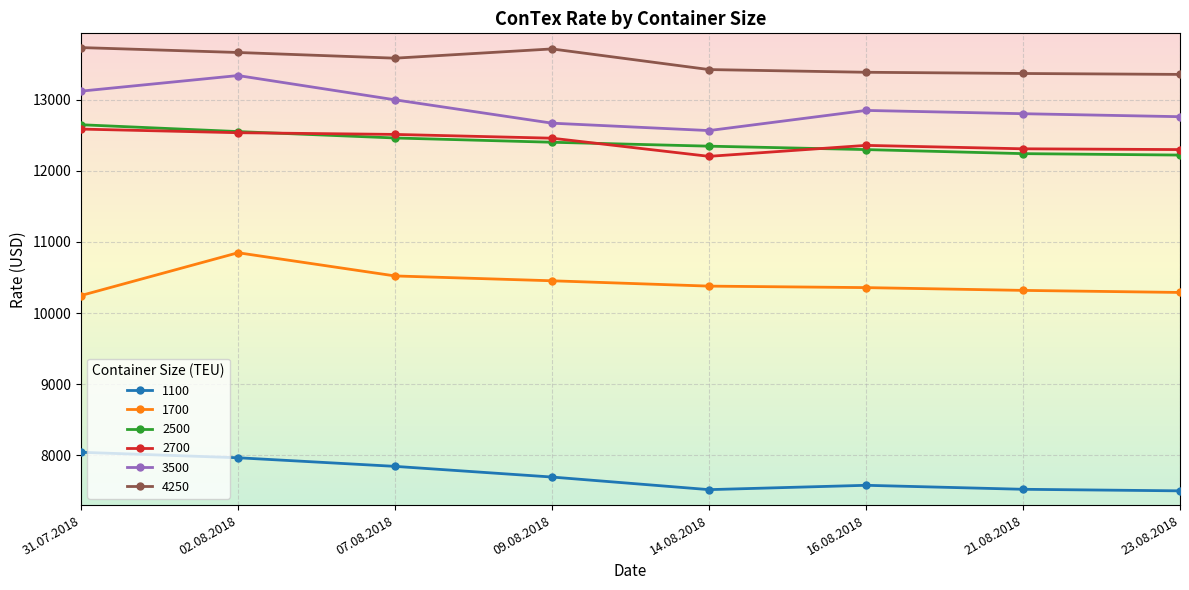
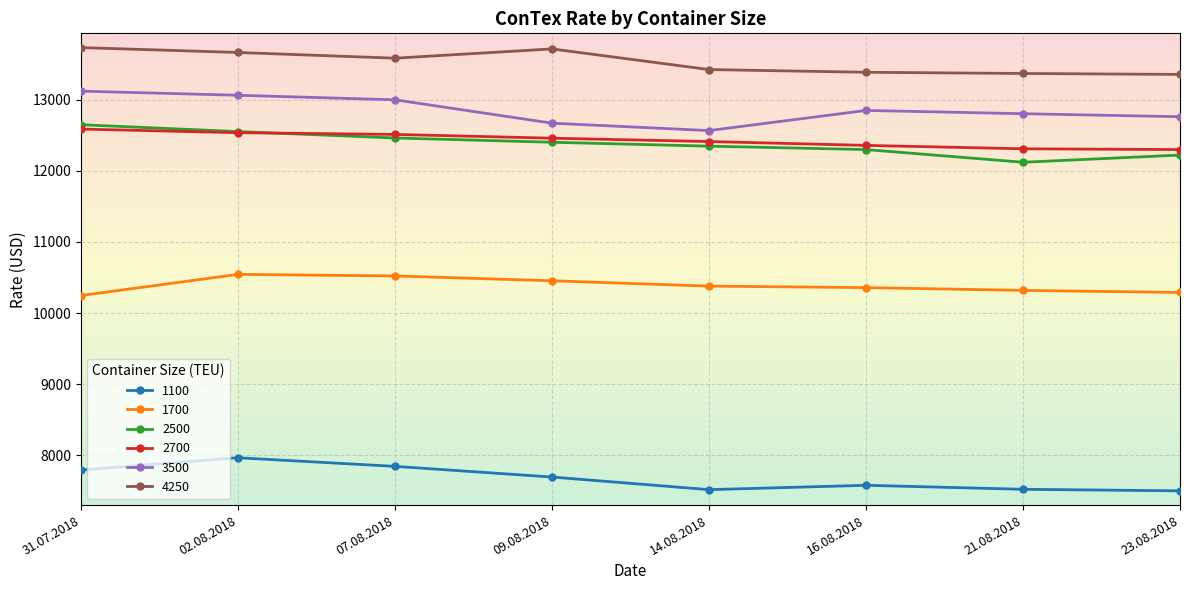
1100, 31.07.2018: 8000 -> 7800
1700, 02.08.2018: 10800 -> 10500
3500, 02.08.2018: 13300 -> 13100
2700, 14.08.2018: 12200 -> 12400
2500, 21.08.2018: 12200 -> 12100
